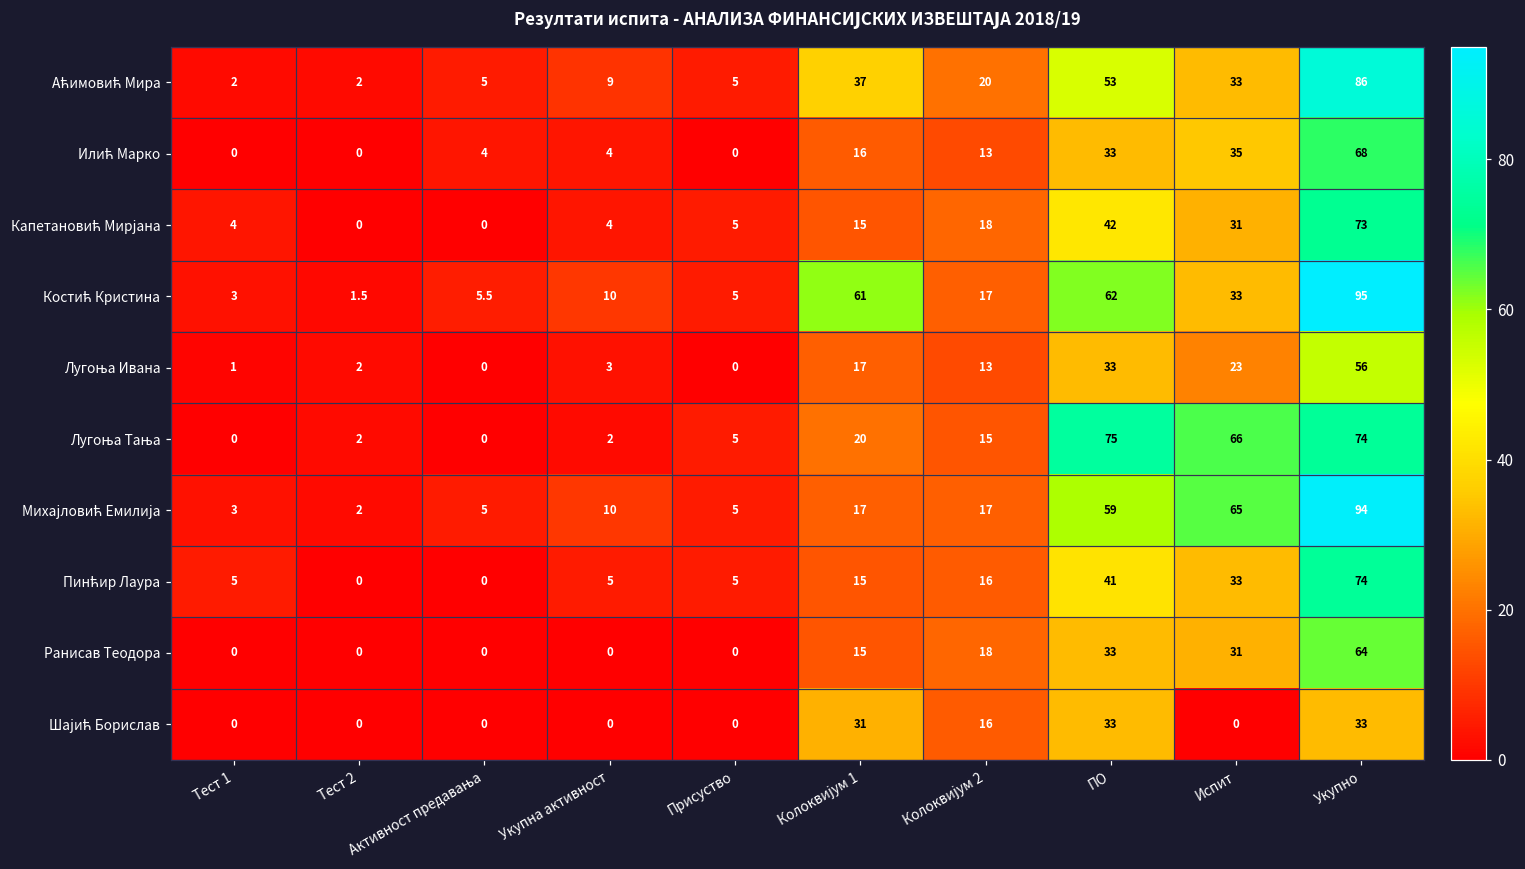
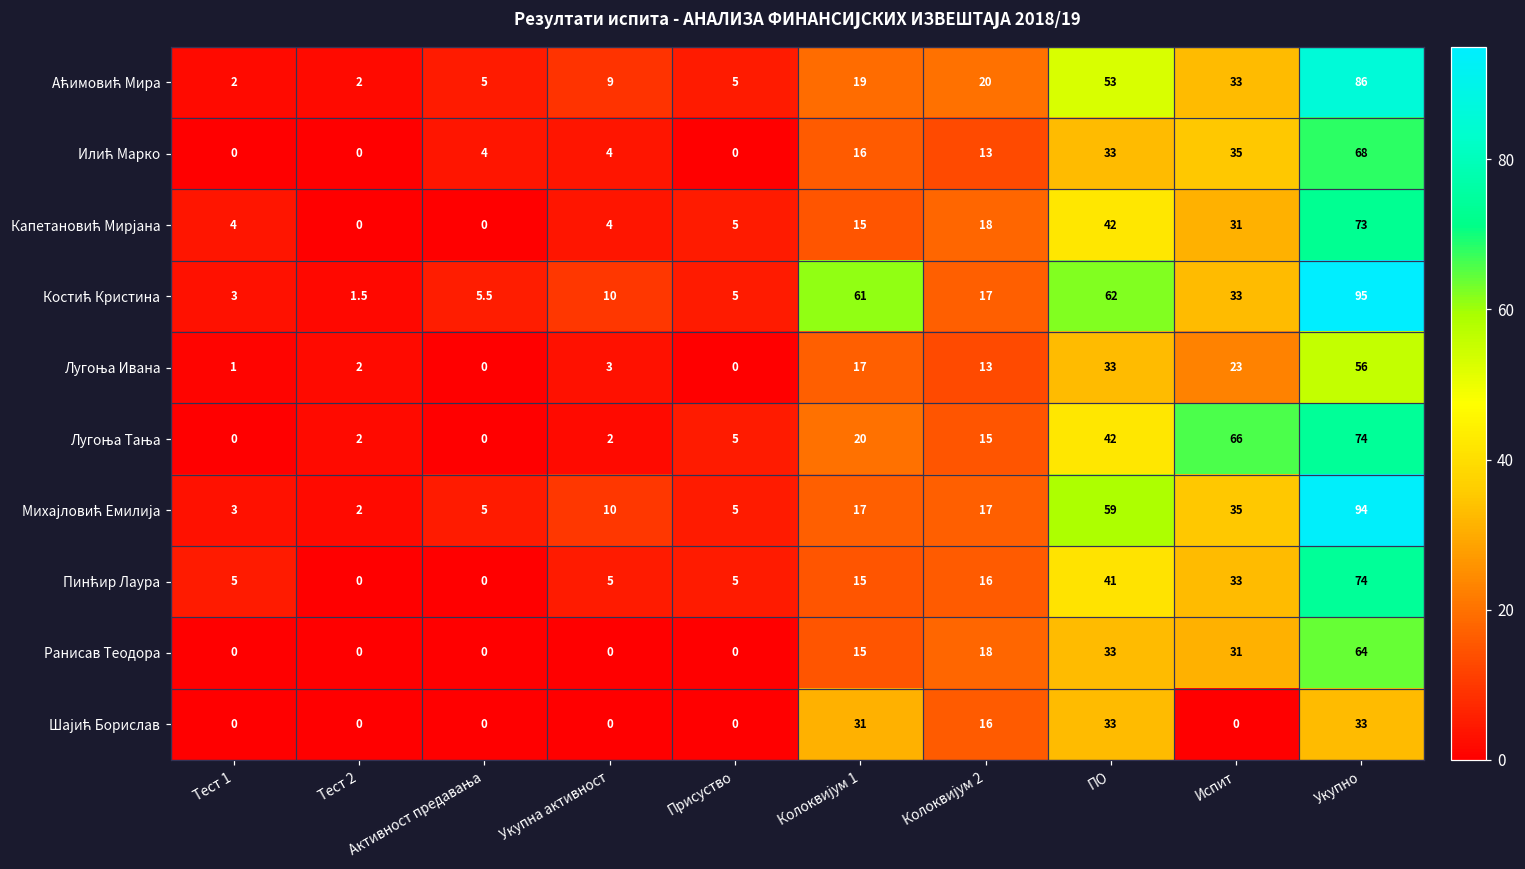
Аћимовић Мира, Колоквијум 1: 37 -> 19
Лугоња Тања, ПО: 75 -> 42
Михајловић Емилија, Испит: 65 -> 35
